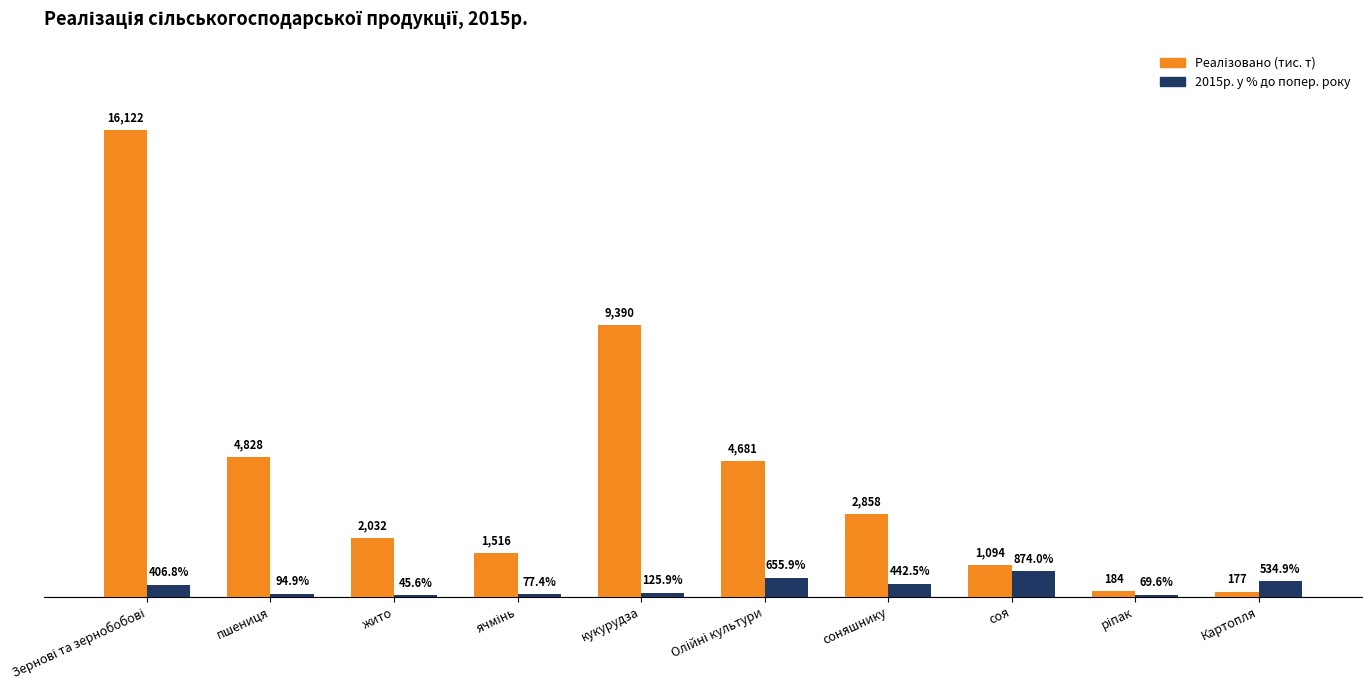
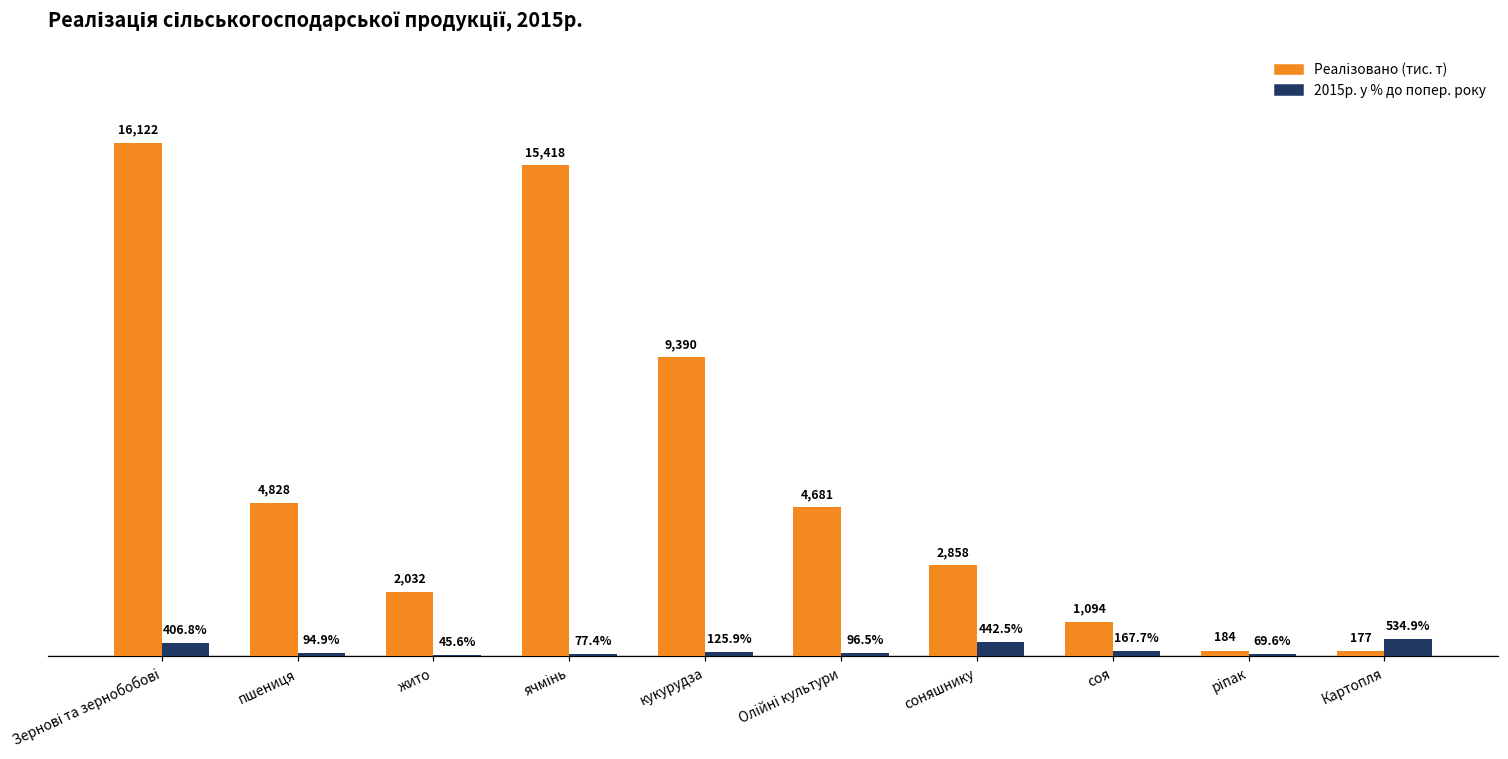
Реалізовано (тис. т), ячмінь: 1,516 -> 15,418
2015р. у % до попер. року, Олійні культури: 655.9% -> 96.5%
2015р. у % до попер. року, соя: 874.0% -> 167.7%
